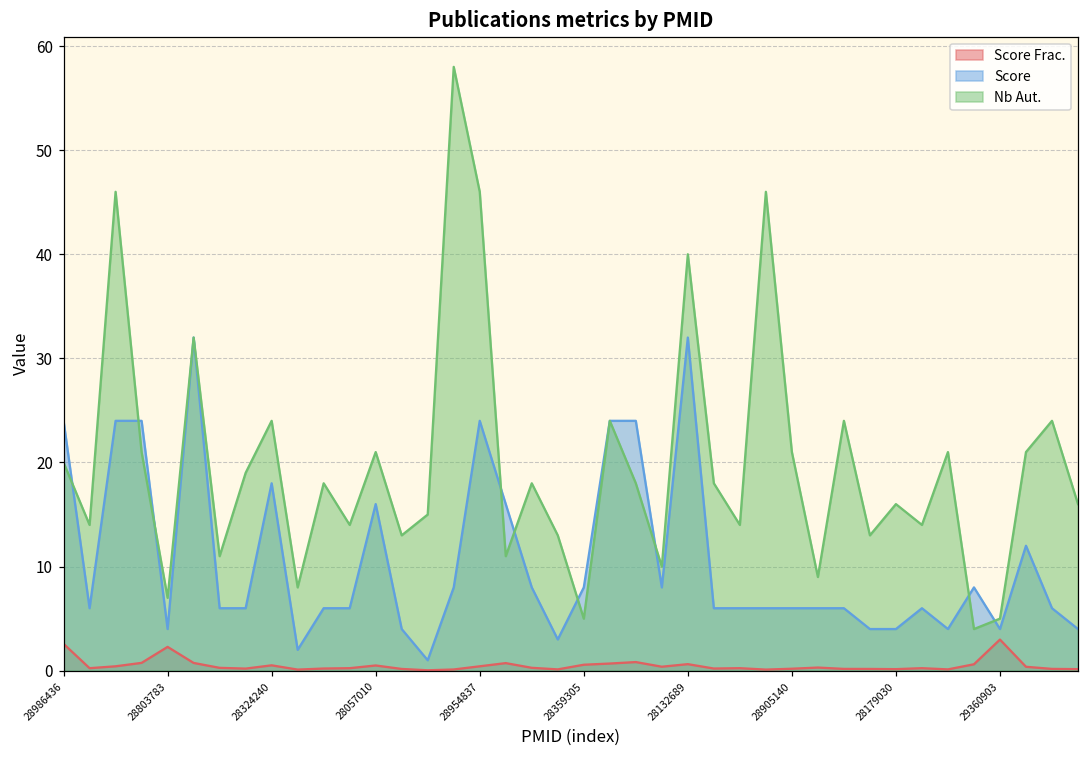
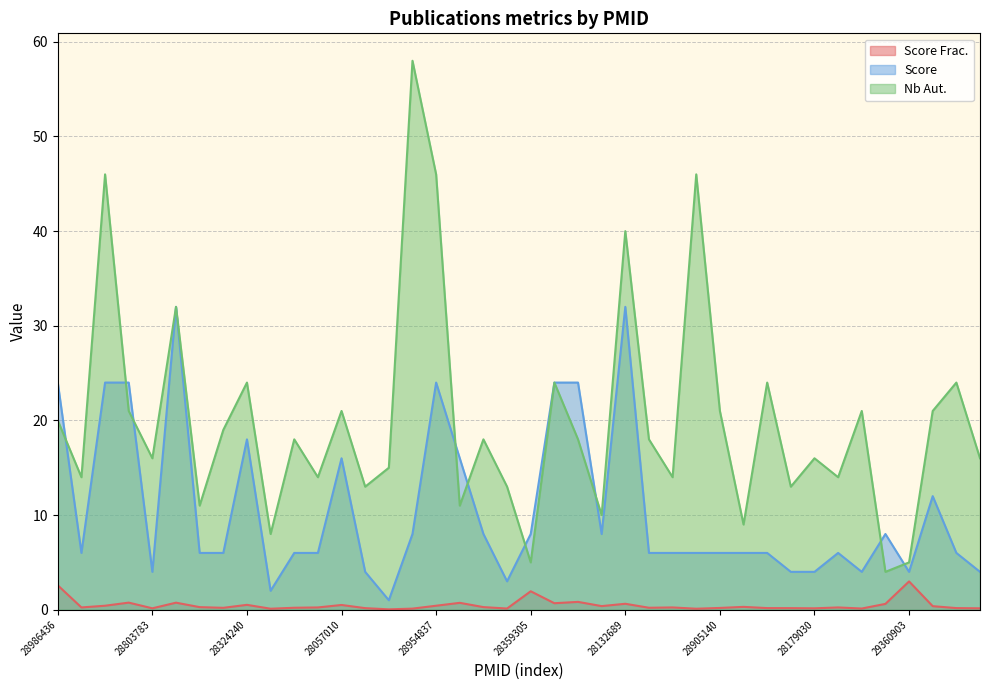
Score Frac., 28803783: 2 -> 0
Nb Aut., 28803783: 7 -> 16
Score Frac., 28359305: 1 -> 2
